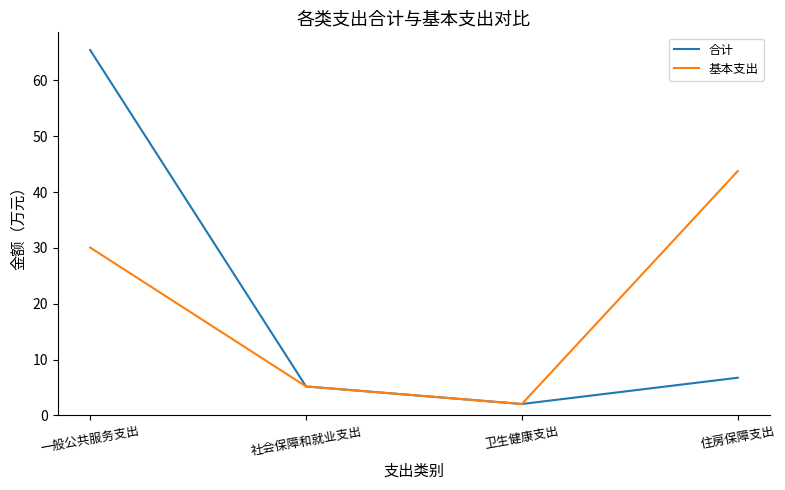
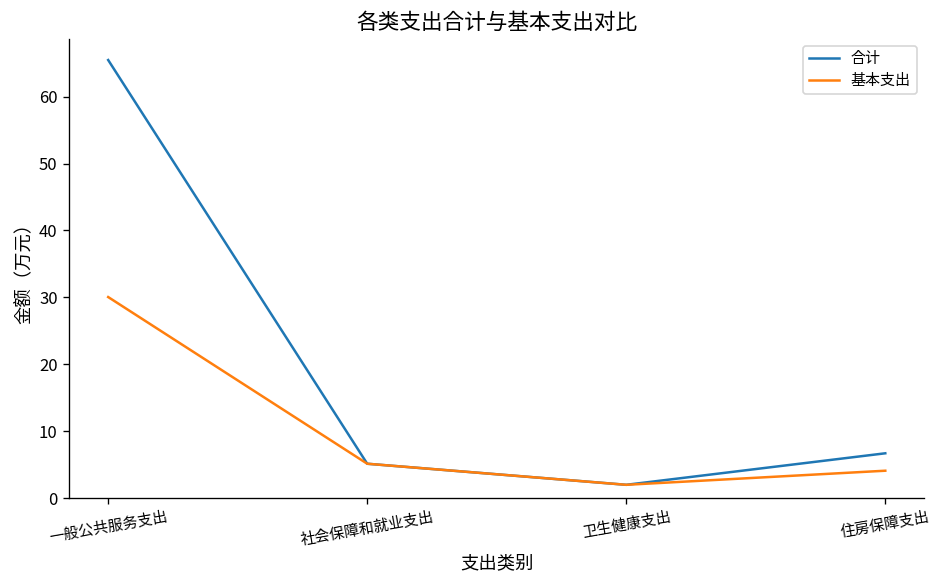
基本支出, 住房保障支出: 44 -> 4
